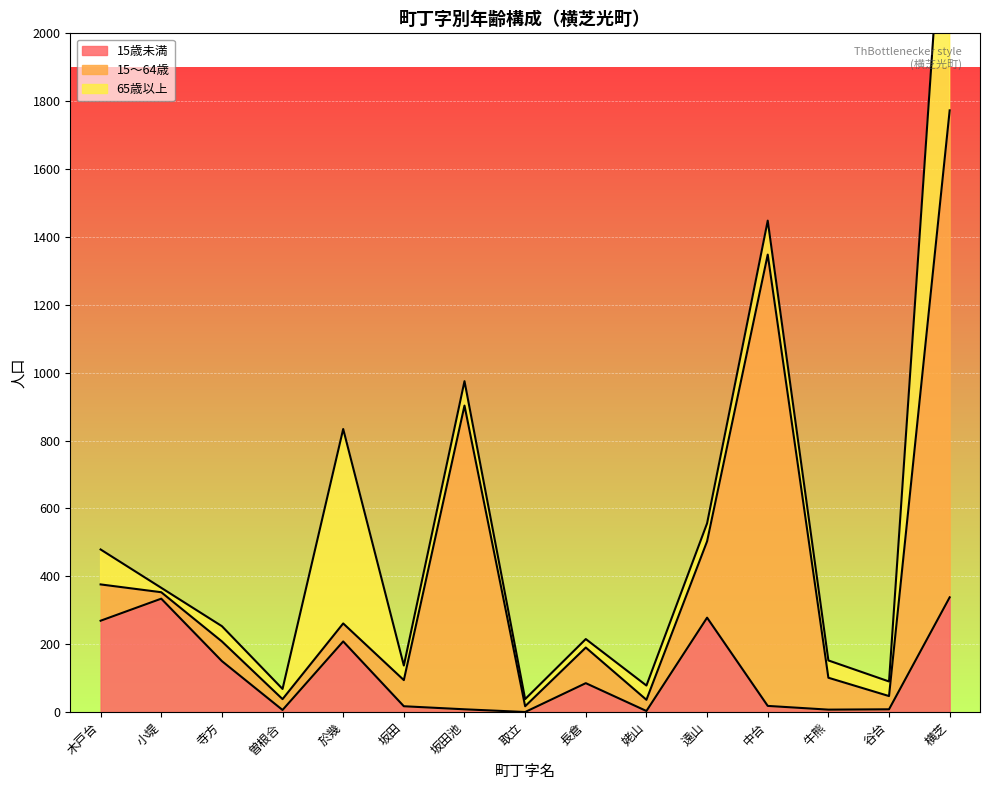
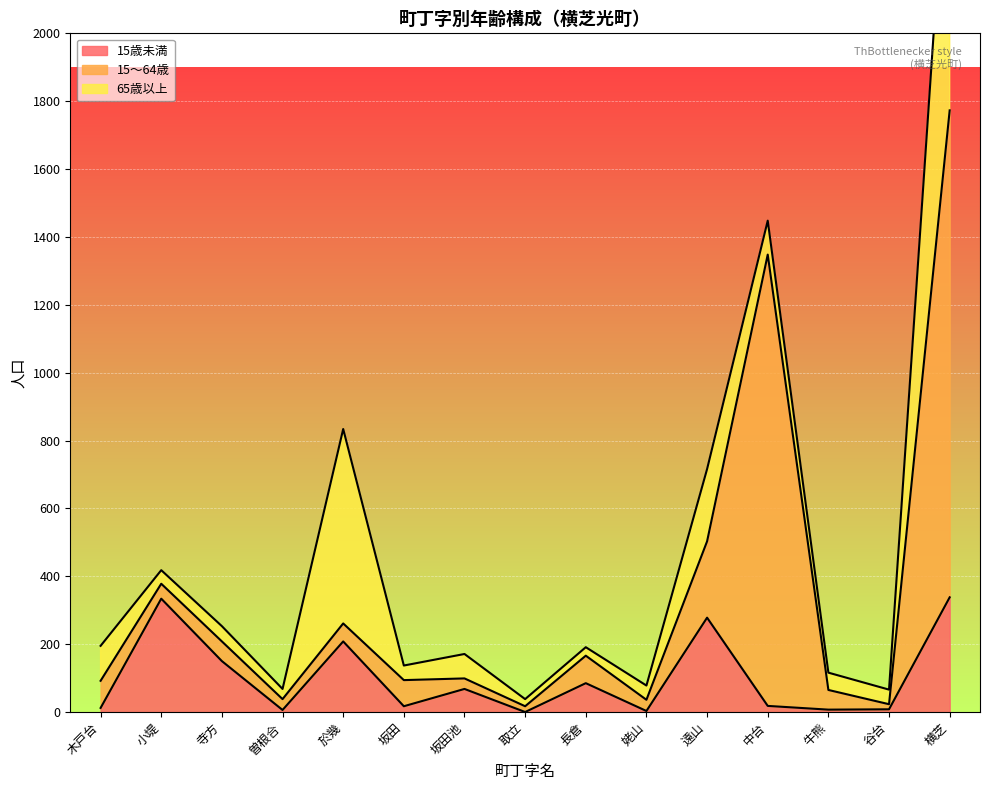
15歳未満, 木戸台: 270 -> 10
15～64歳, 木戸台: 110 -> 80
15～64歳, 小堤: 20 -> 40
65歳以上, 小堤: 10 -> 40
15歳未満, 坂田池: 10 -> 70
15～64歳, 坂田池: 900 -> 30
15～64歳, 長倉: 110 -> 80
65歳以上, 遠山: 50 -> 210
15～64歳, 牛熊: 90 -> 60
15～64歳, 谷台: 40 -> 20
